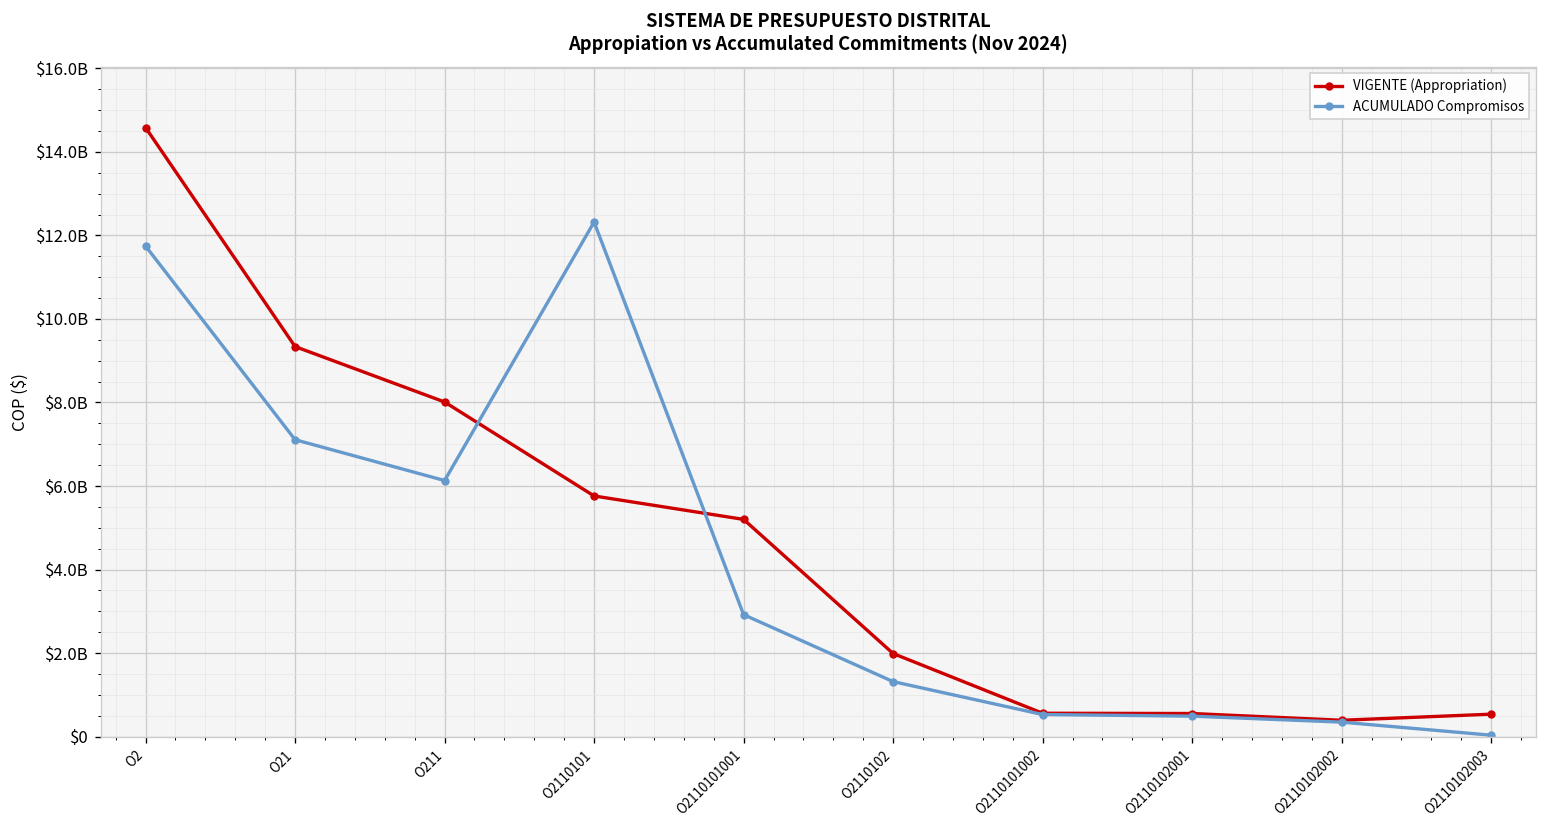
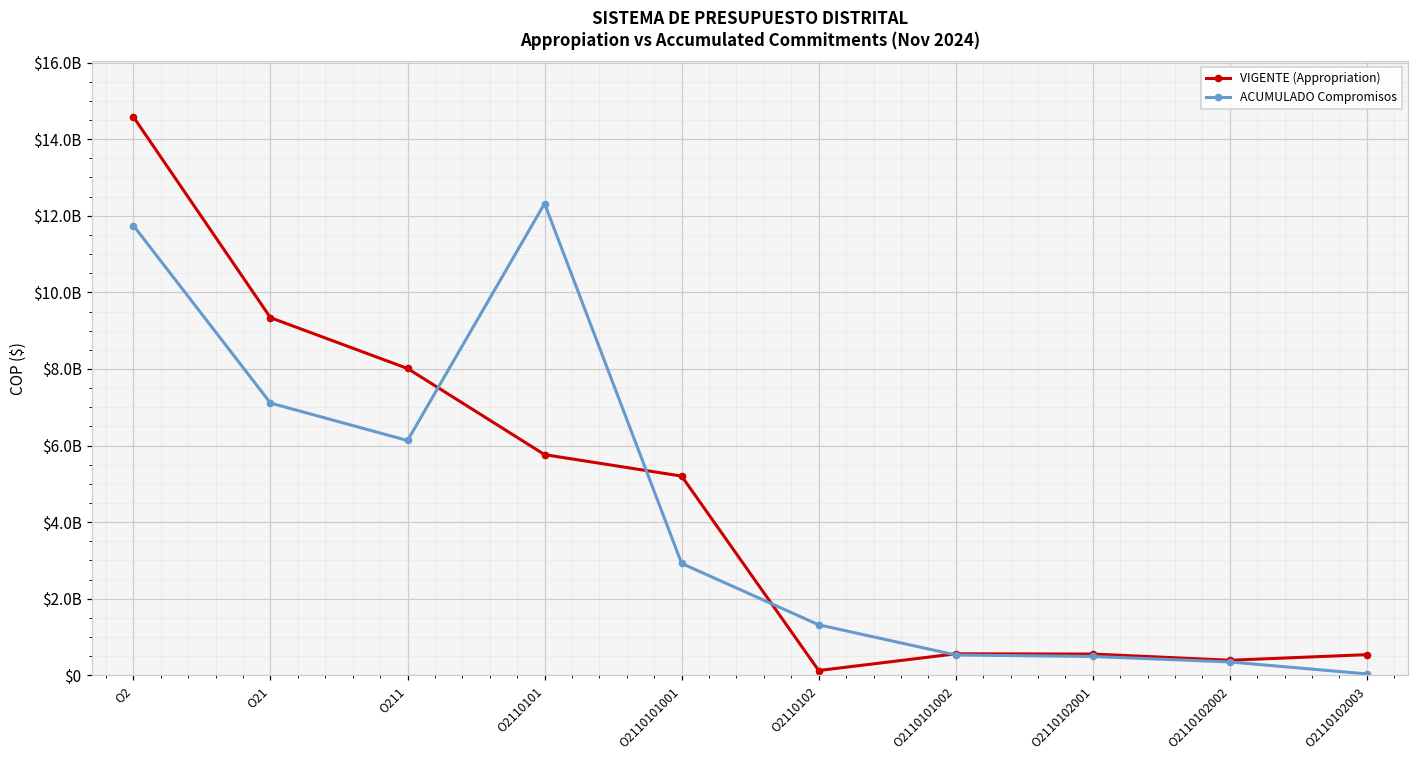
VIGENTE (Appropriation), O2110102: $2000000000 -> $100000000
